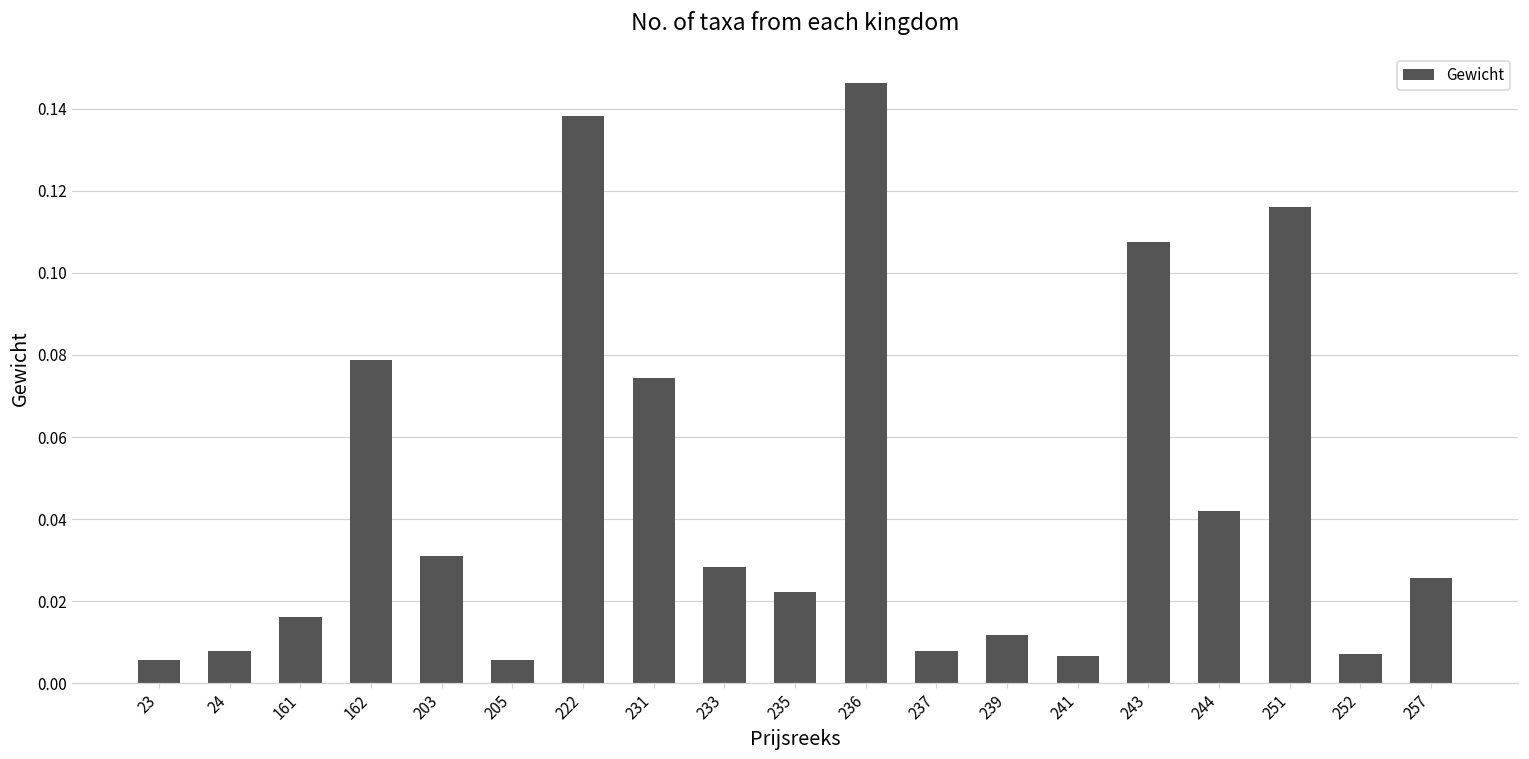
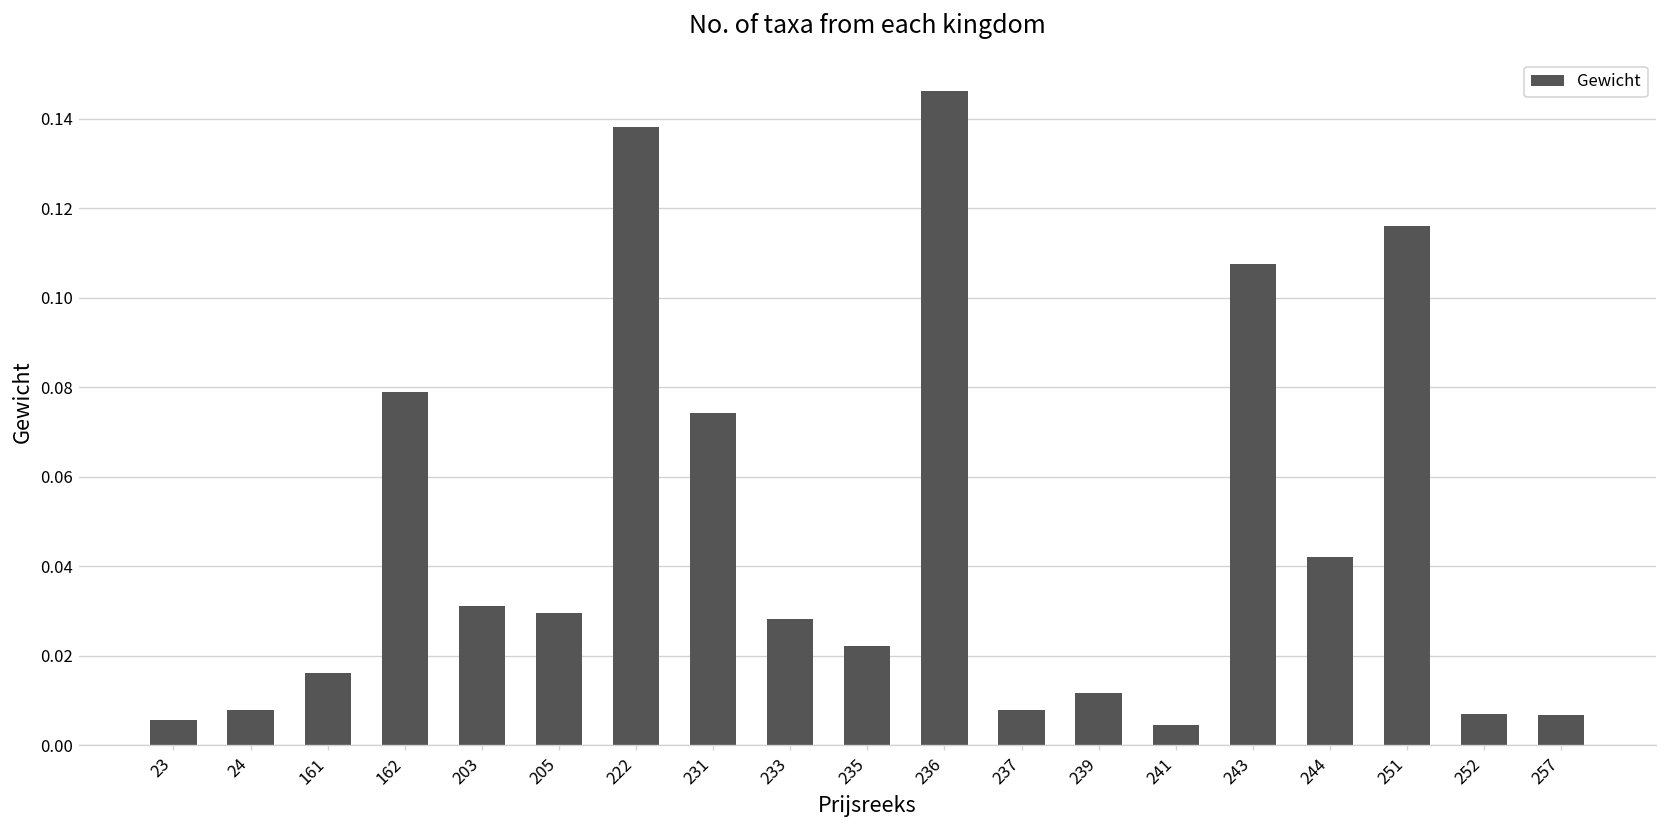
205: 0.006 -> 0.029
241: 0.007 -> 0.005
257: 0.026 -> 0.007
